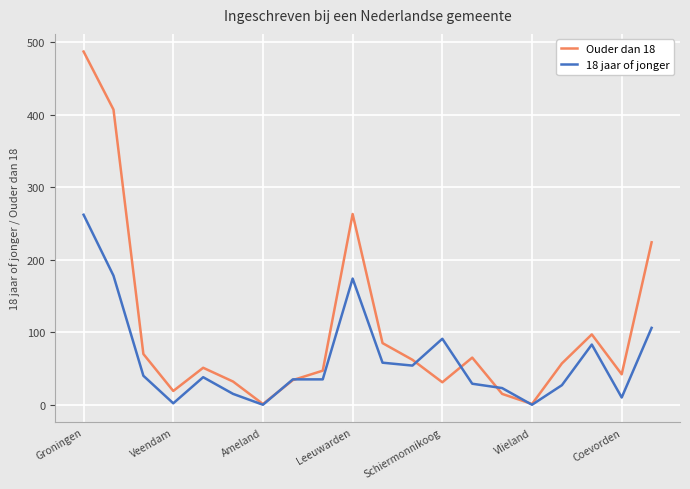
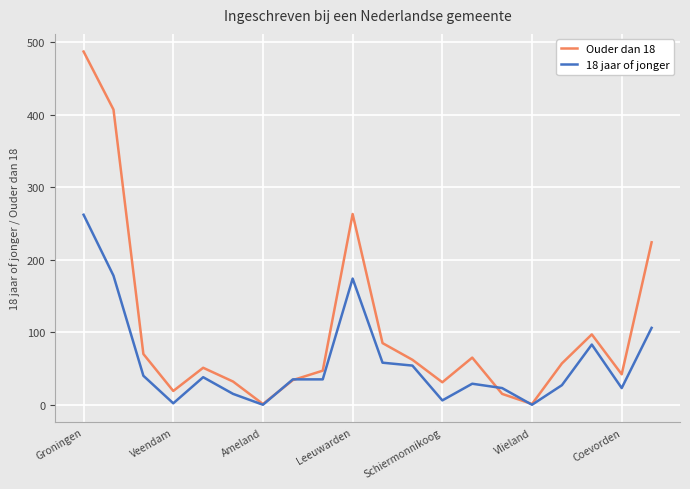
18 jaar of jonger, Schiermonnikoog: 90 -> 10
18 jaar of jonger, Coevorden: 10 -> 20
